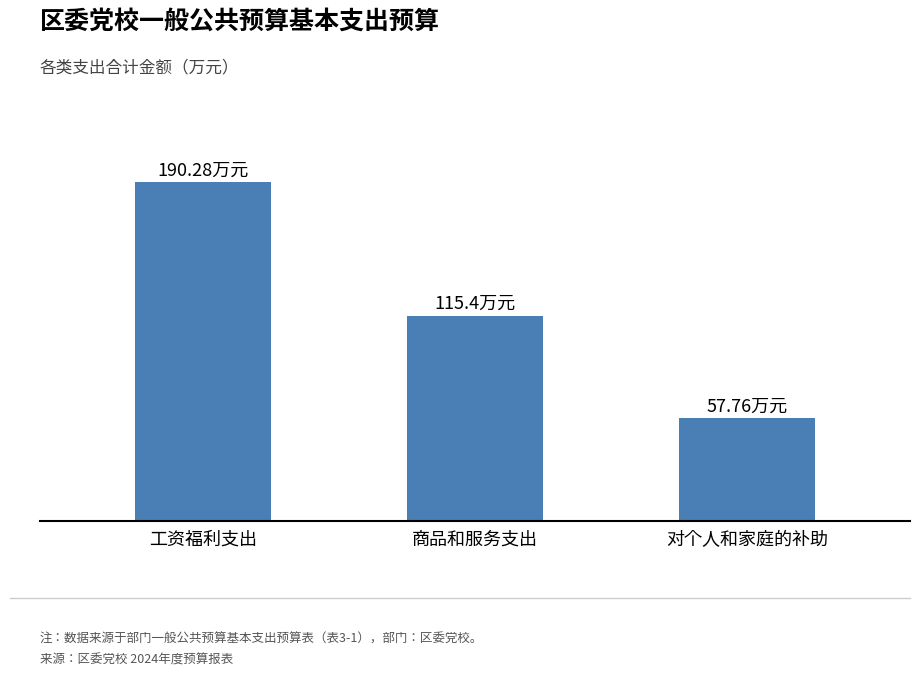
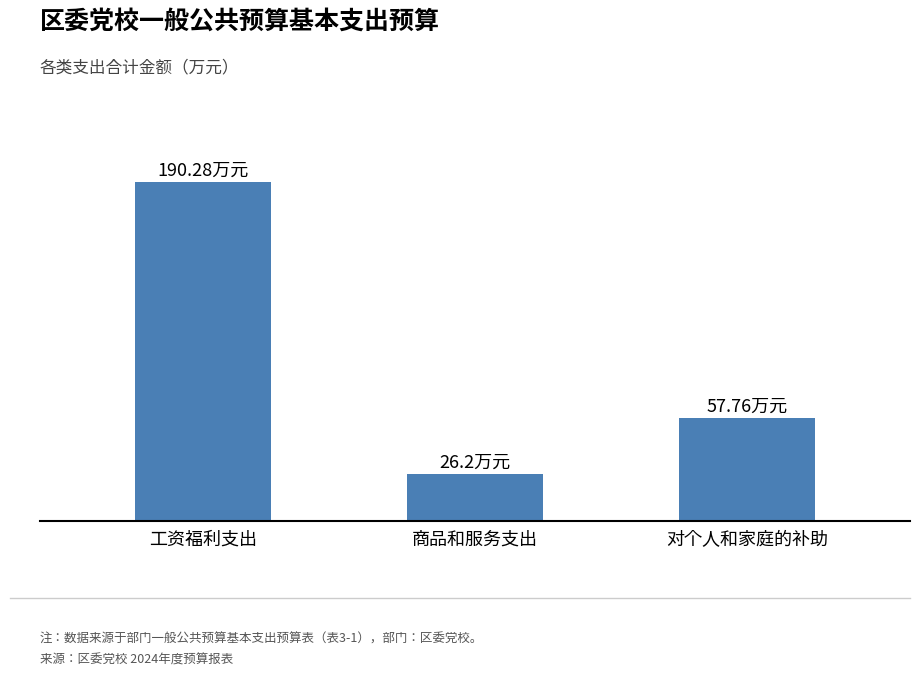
商品和服务支出: 115.4 -> 26.2
